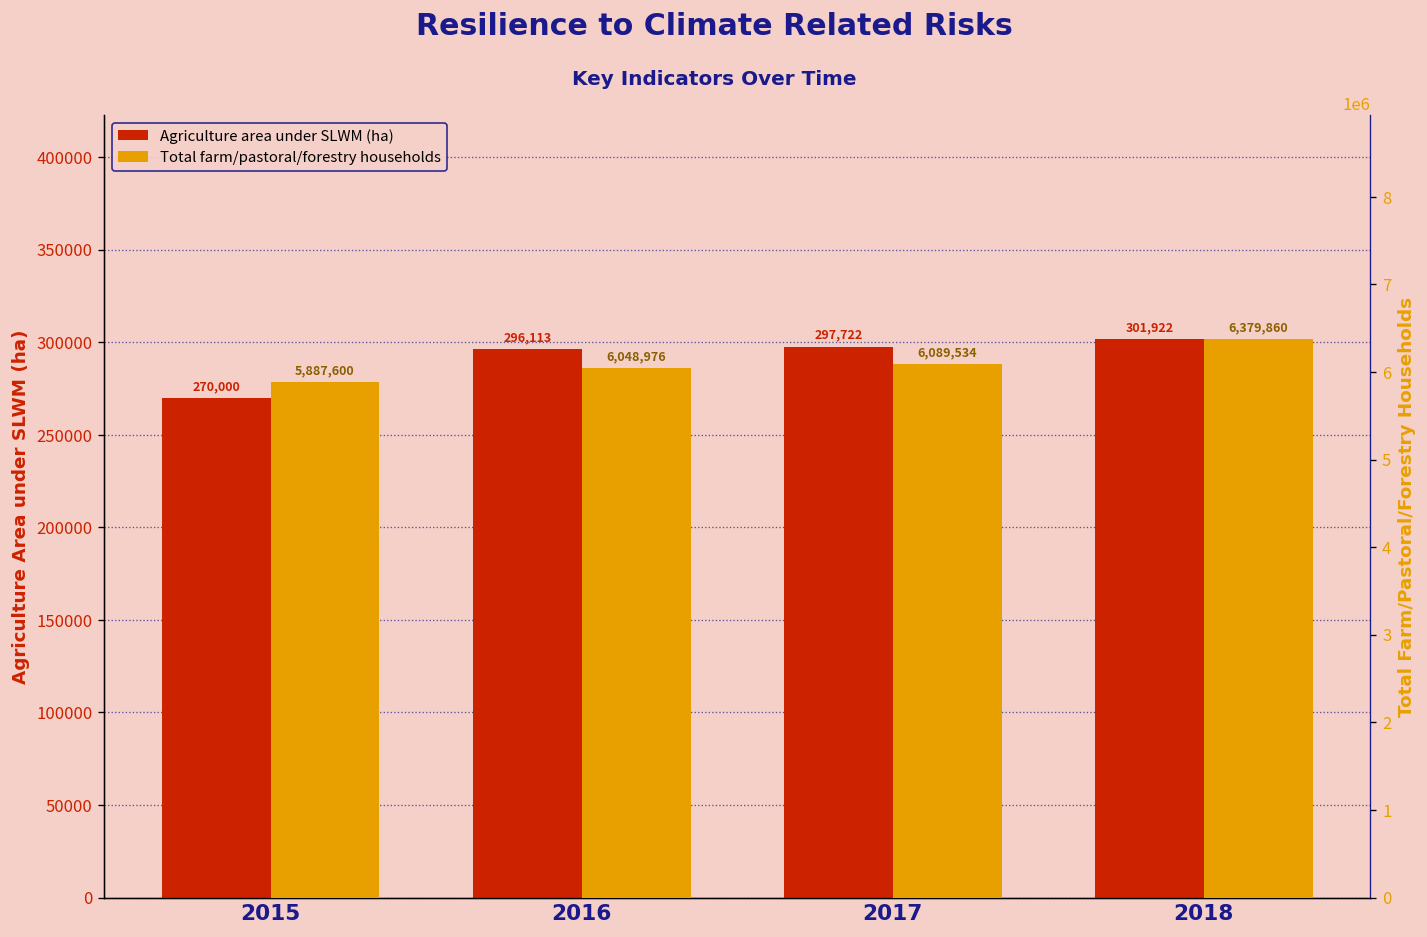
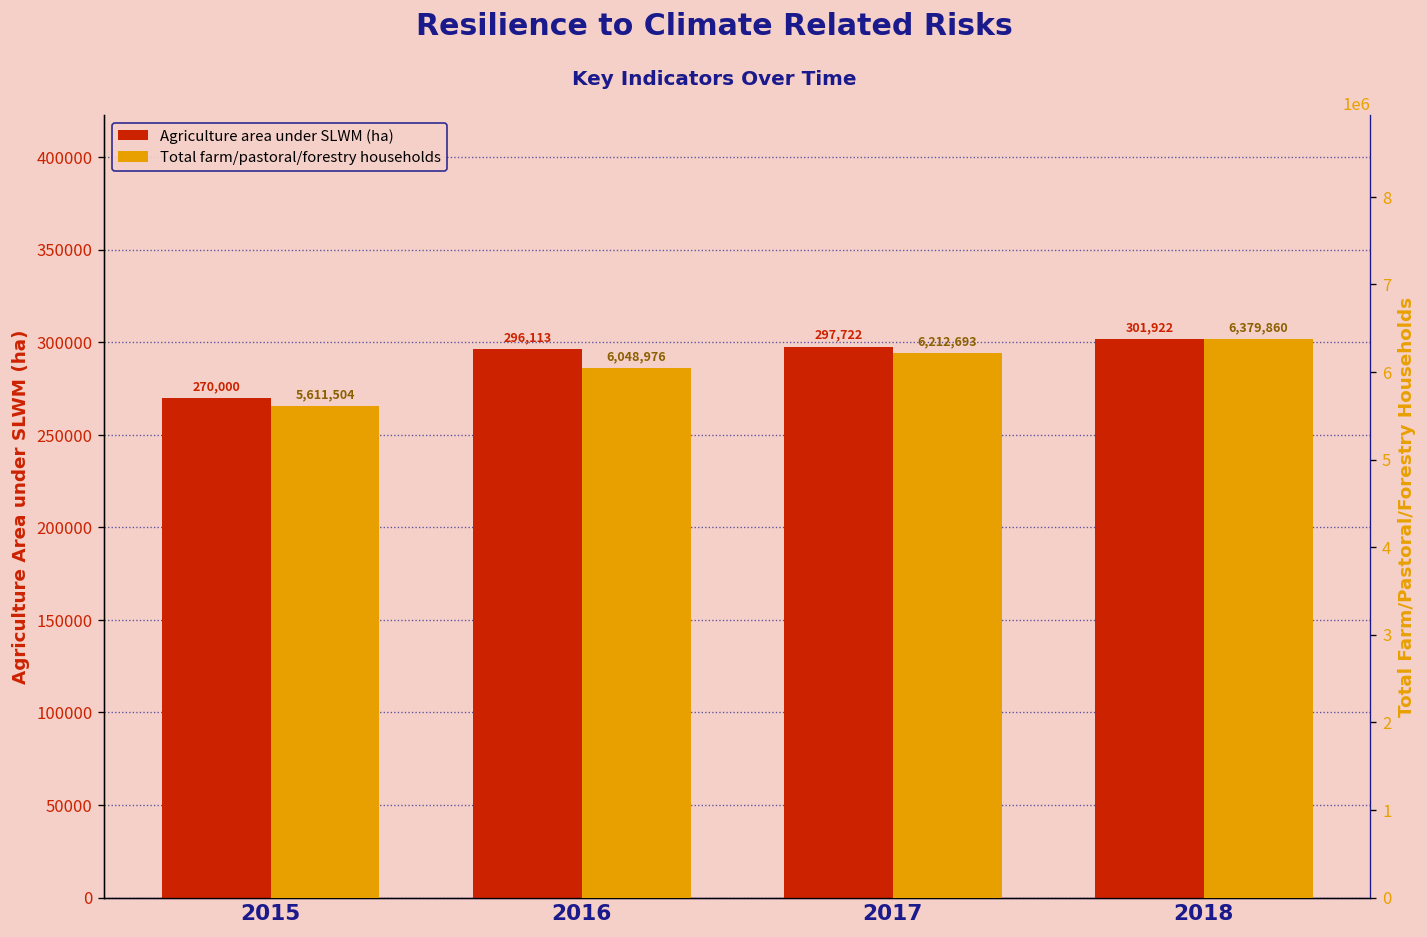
Total farm/pastoral/forestry households, 2015: 5,887,600 -> 5,611,504
Total farm/pastoral/forestry households, 2017: 6,089,534 -> 6,212,693
